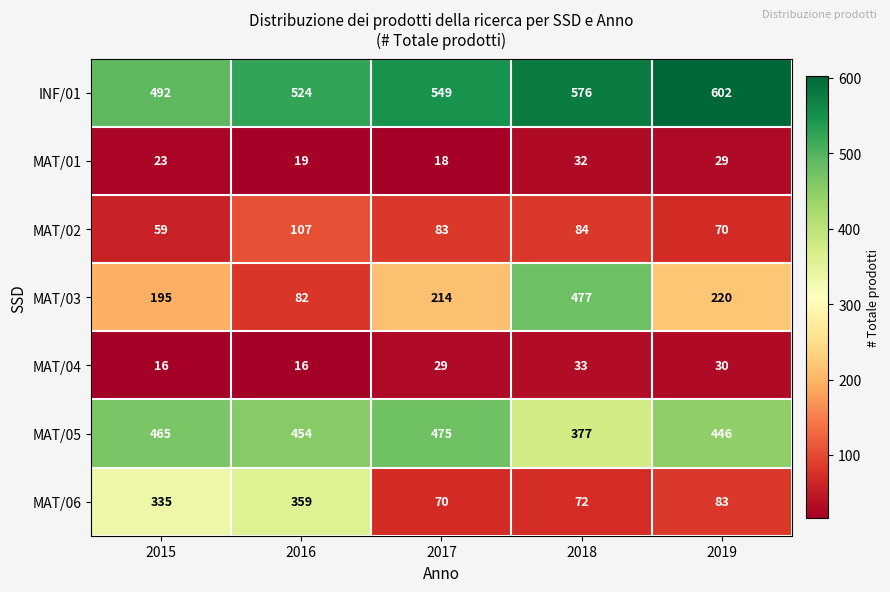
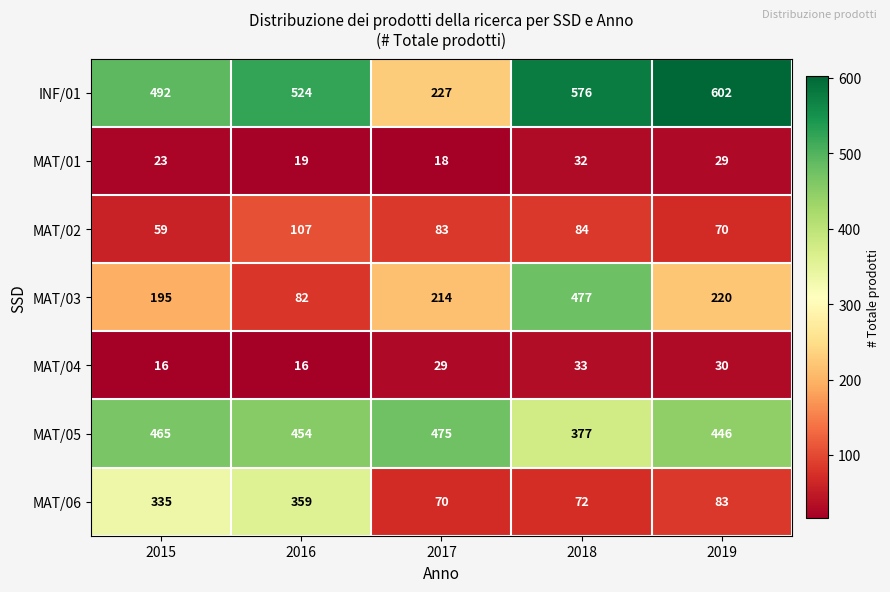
INF/01, 2017: 549 -> 227
